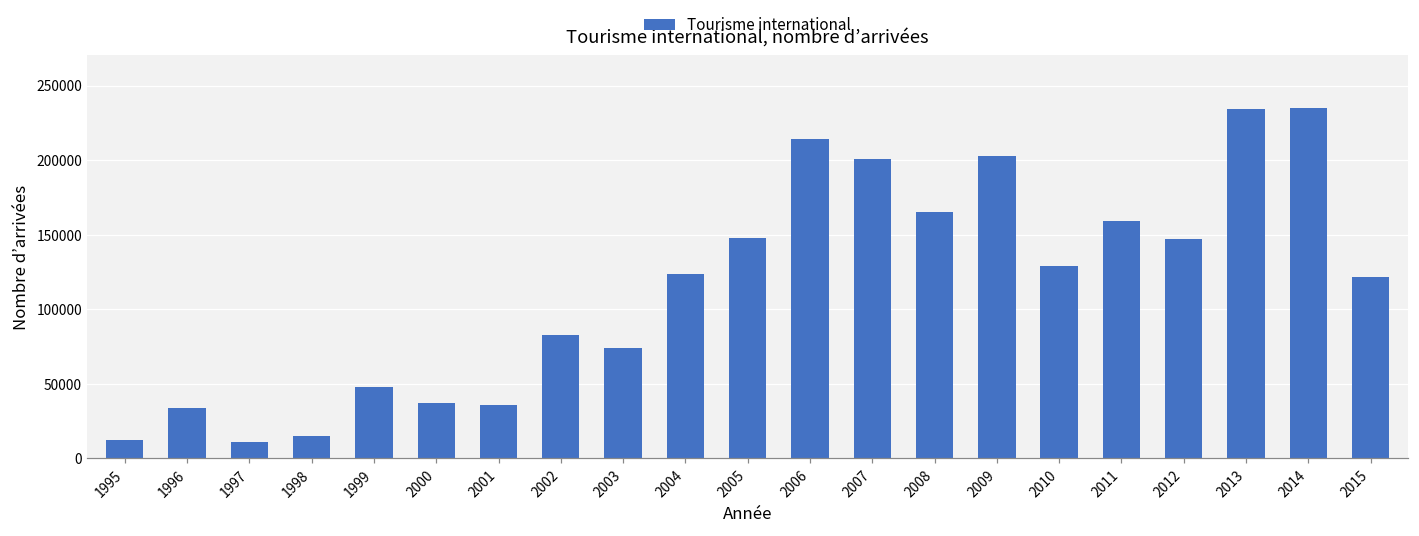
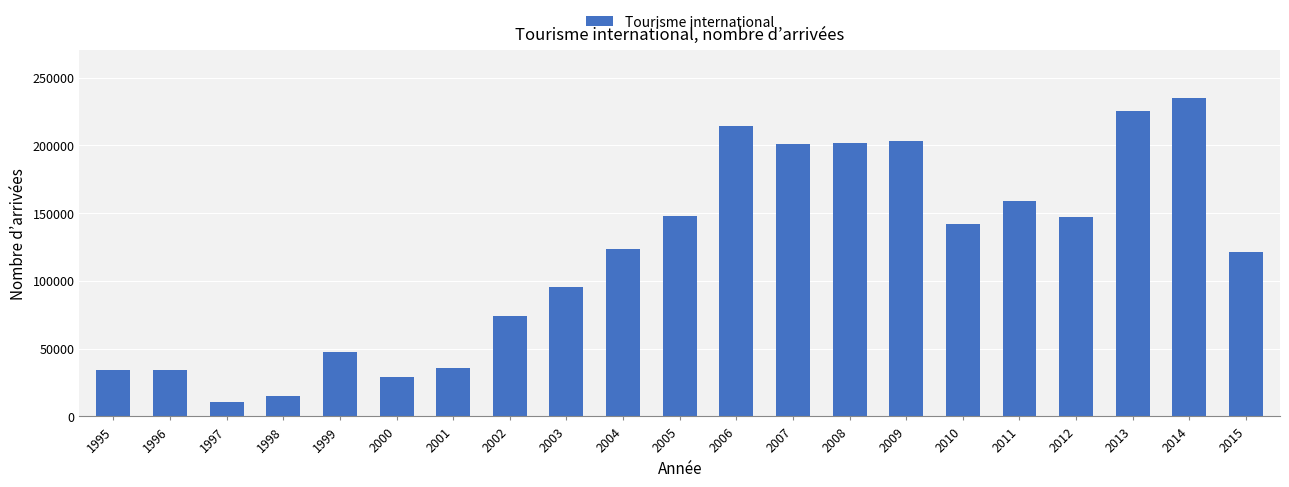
1995: 13000 -> 34000
2000: 37000 -> 29000
2002: 83000 -> 74000
2003: 74000 -> 95000
2008: 165000 -> 202000
2010: 129000 -> 142000
2013: 234000 -> 225000
